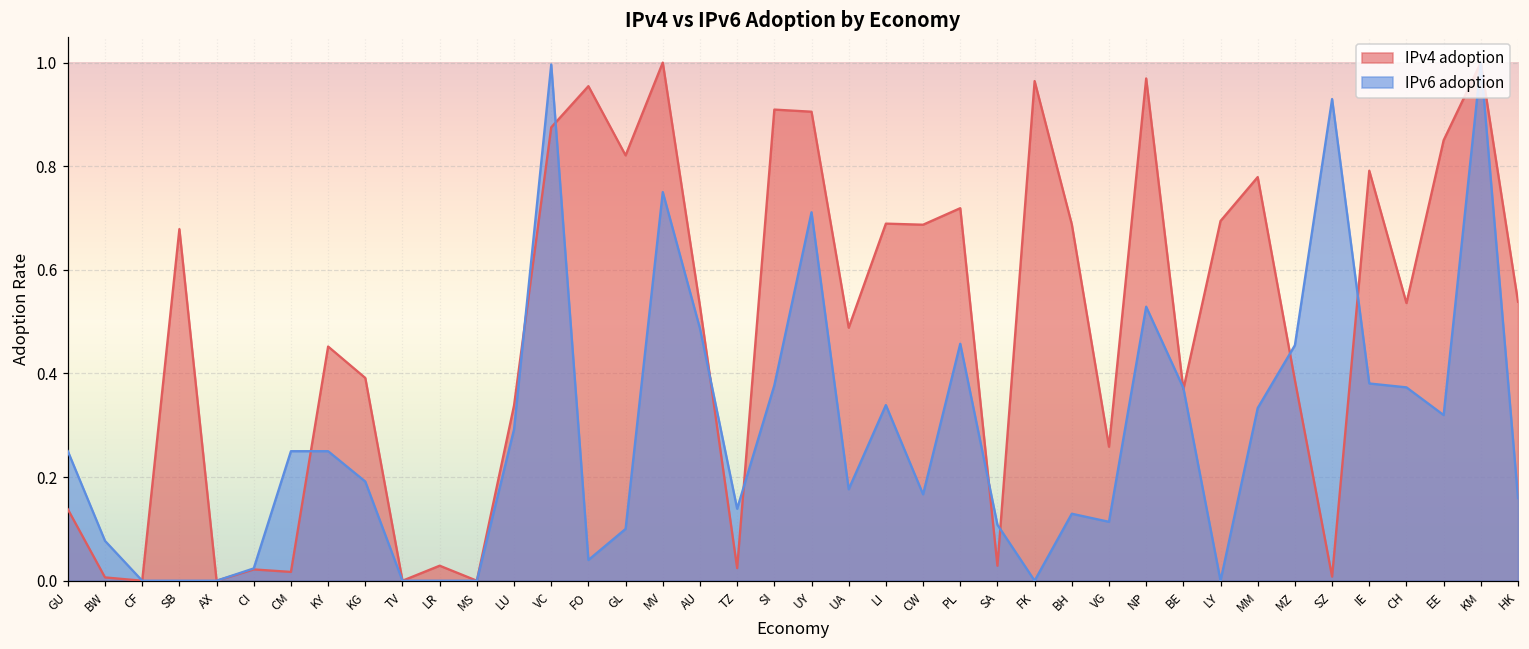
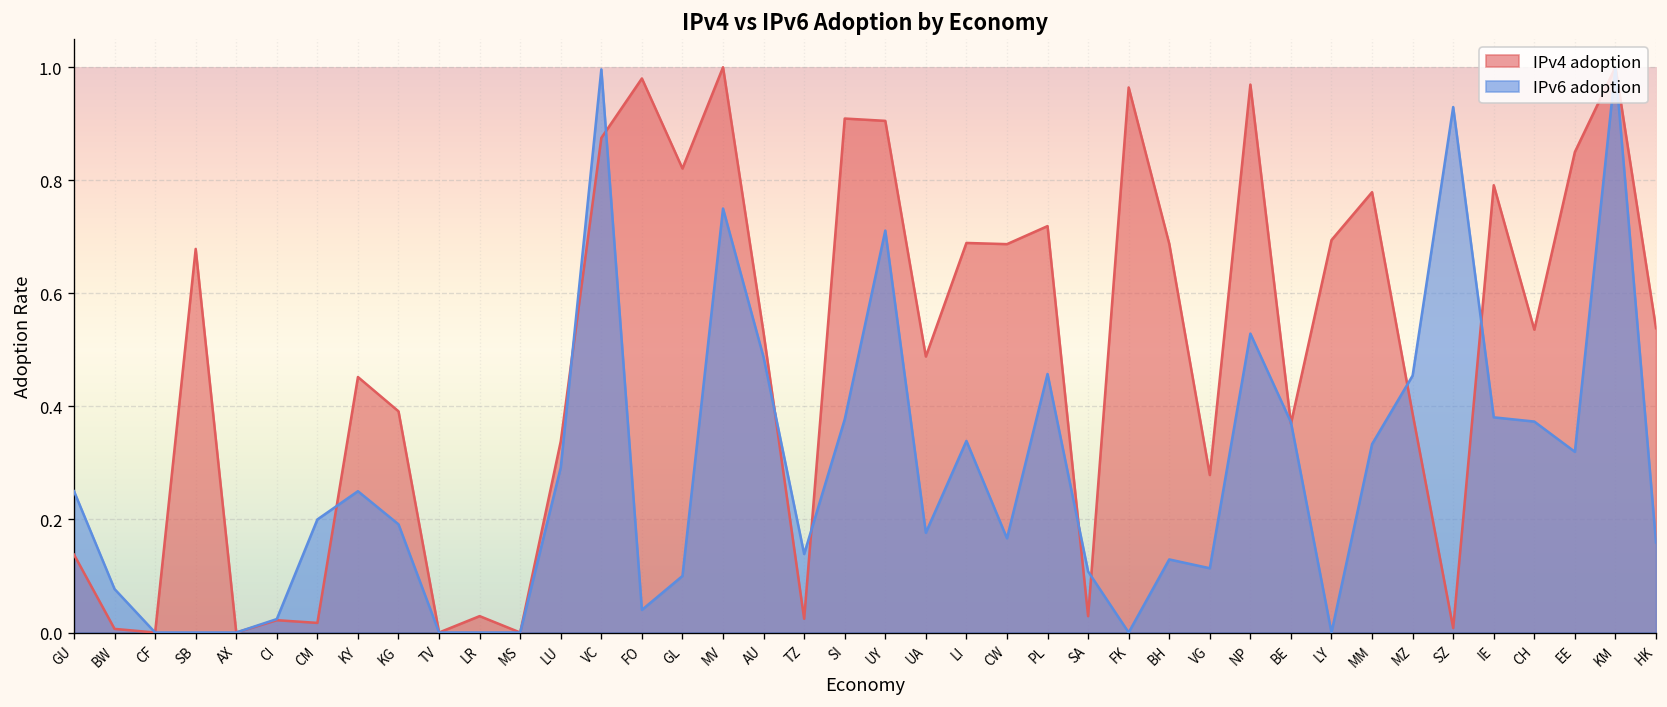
IPv6 adoption, CM: 0.25 -> 0.20
IPv4 adoption, FO: 0.95 -> 0.98
IPv4 adoption, VG: 0.26 -> 0.28
